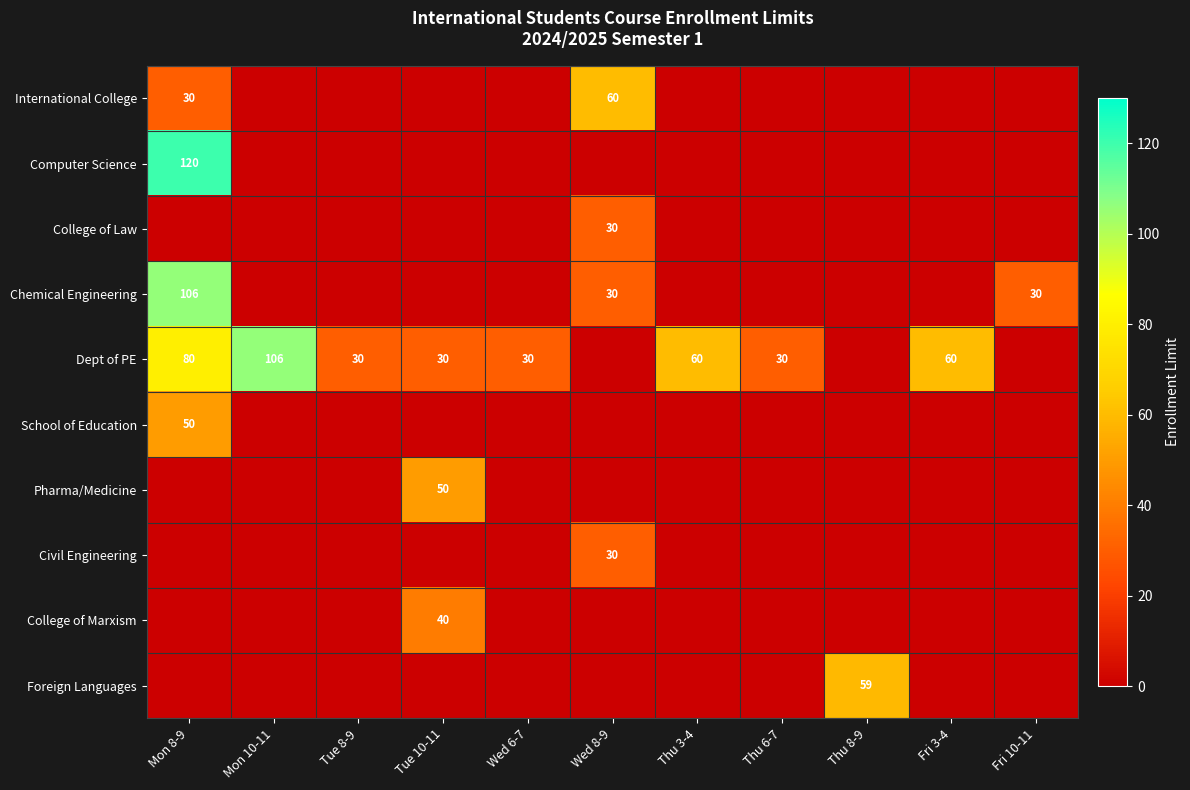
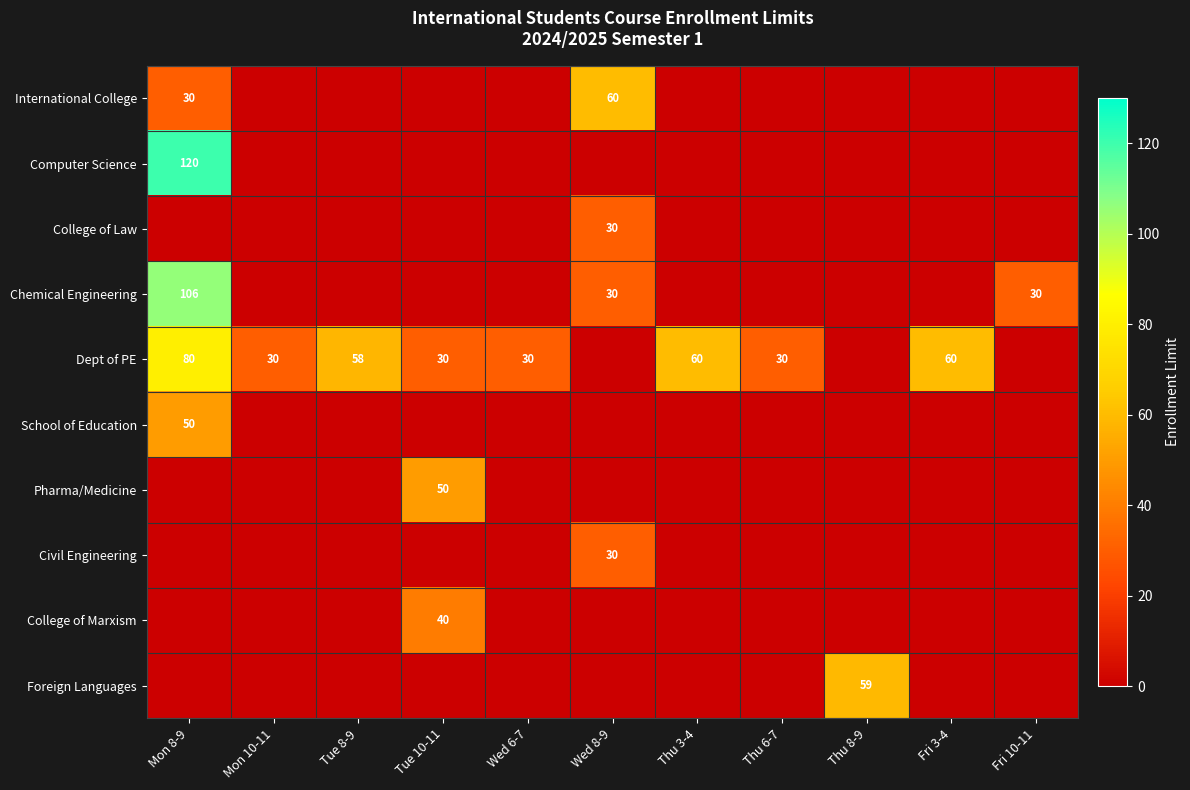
Dept of PE, Mon 10-11: 106 -> 30
Dept of PE, Tue 8-9: 30 -> 58
